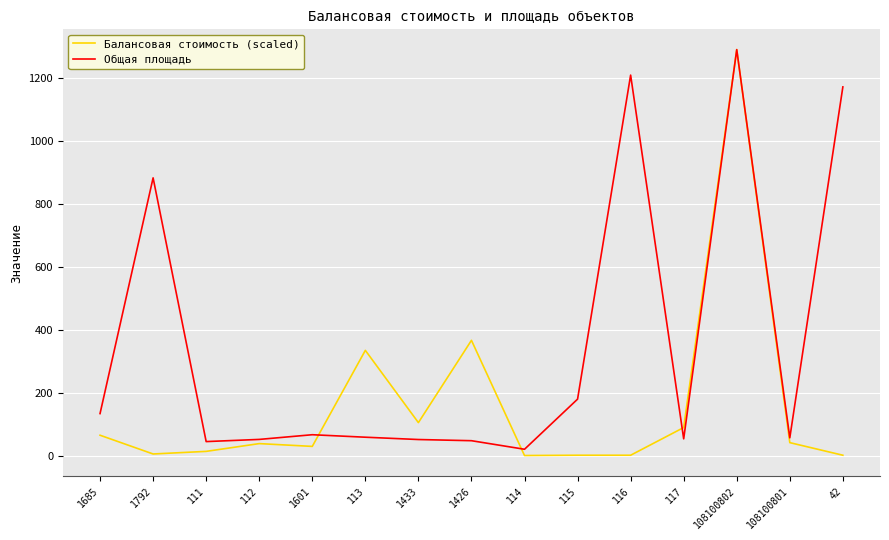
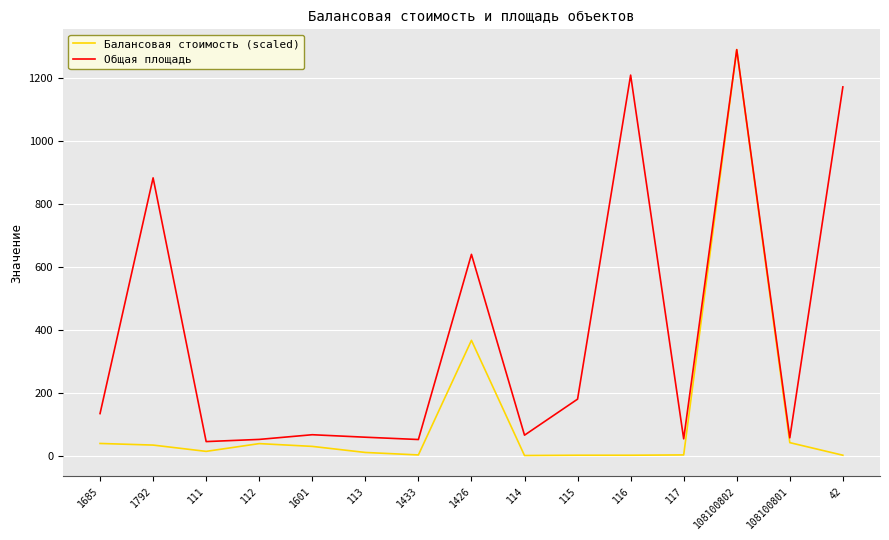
Балансовая стоимость (scaled), 1685: 70 -> 40
Балансовая стоимость (scaled), 1792: 10 -> 30
Балансовая стоимость (scaled), 113: 330 -> 10
Балансовая стоимость (scaled), 1433: 110 -> 0
Общая площадь, 1426: 50 -> 640
Общая площадь, 114: 20 -> 70
Балансовая стоимость (scaled), 117: 90 -> 0
